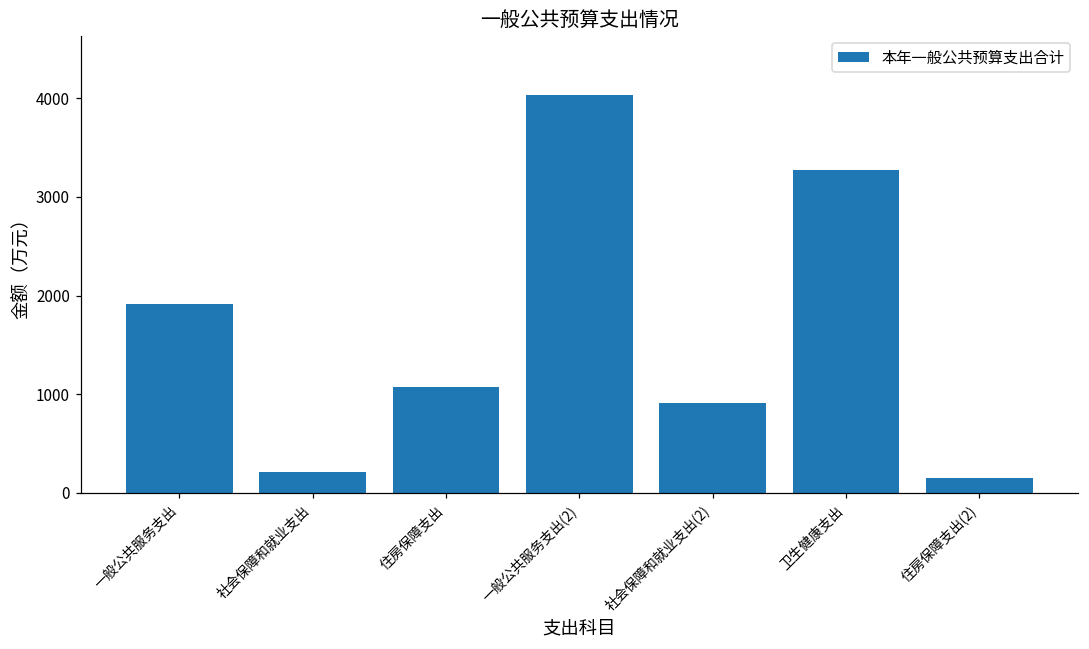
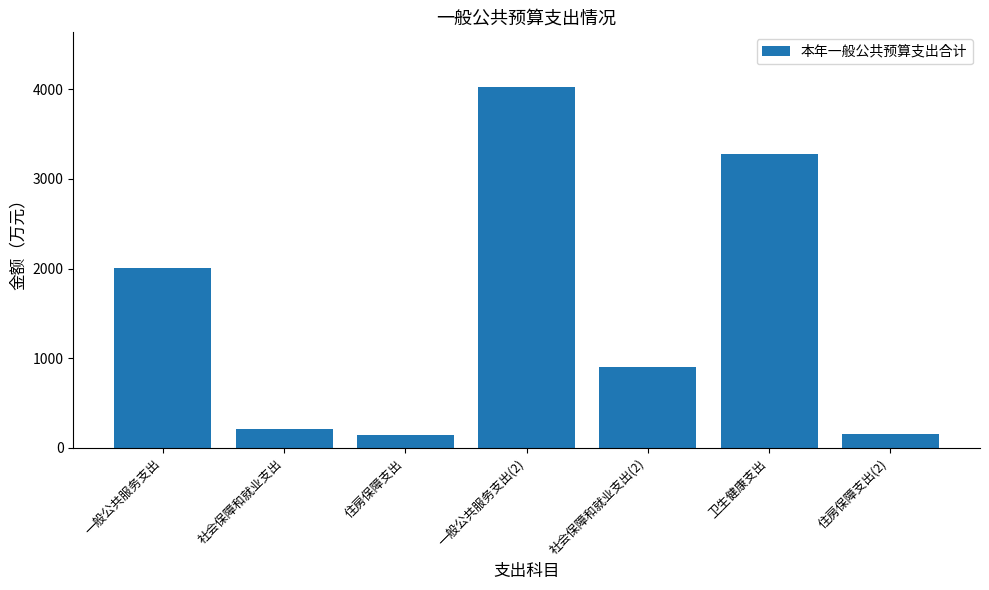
一般公共服务支出: 1900 -> 2000
住房保障支出: 1100 -> 100
